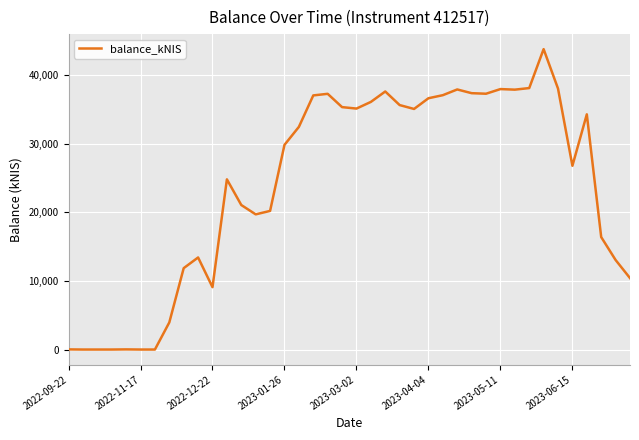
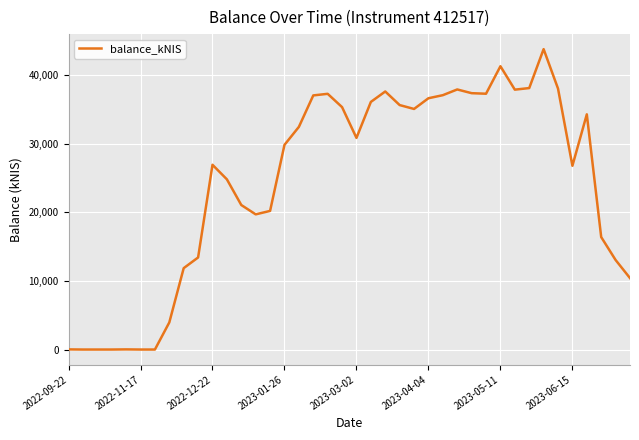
2022-12-22: 9,000 -> 27,000
2023-03-02: 35,000 -> 31,000
2023-05-11: 38,000 -> 41,000
